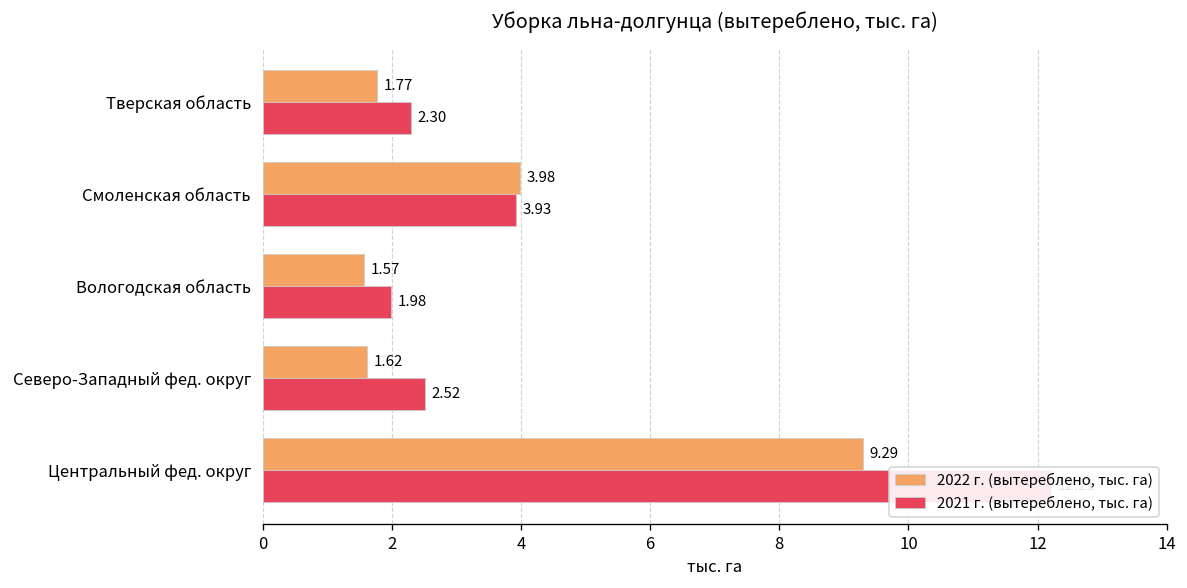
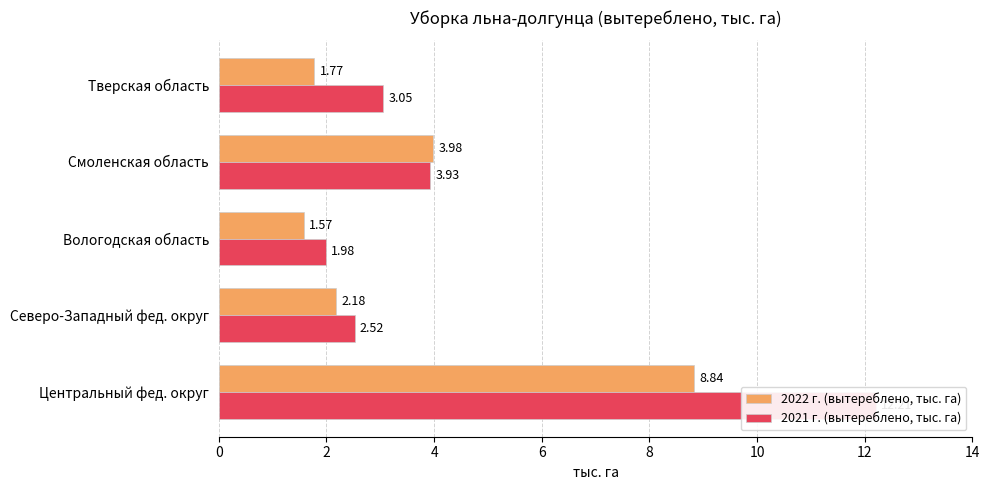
2021 г. (вытереблено, тыс. га), Тверская область: 2.30 -> 3.05
2022 г. (вытереблено, тыс. га), Северо-Западный фед. округ: 1.62 -> 2.18
2022 г. (вытереблено, тыс. га), Центральный фед. округ: 9.29 -> 8.84
